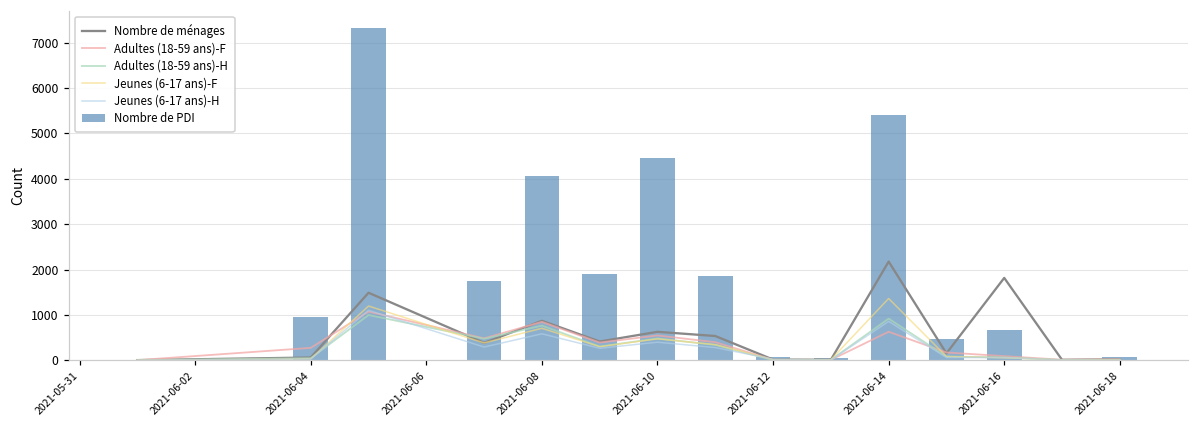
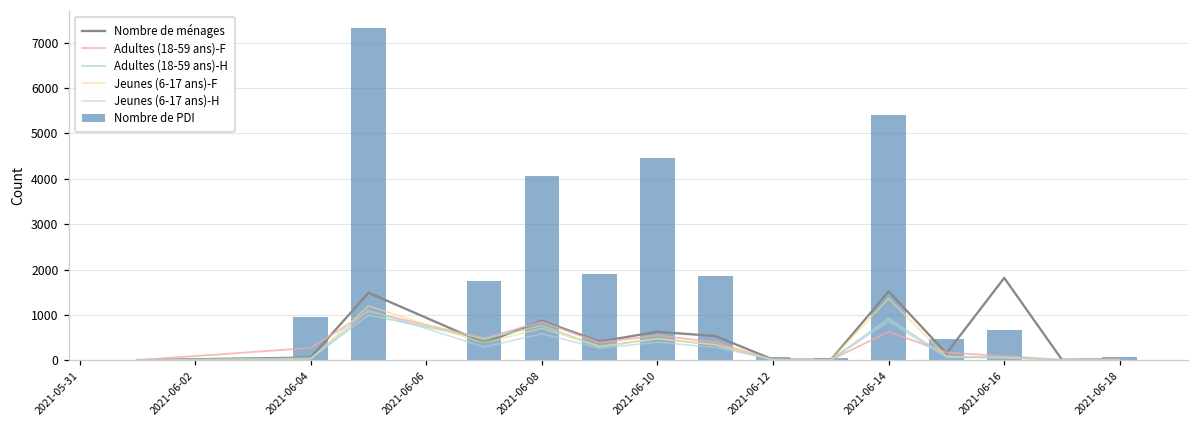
Nombre de ménages, 2021-06-14: 2200 -> 1500
